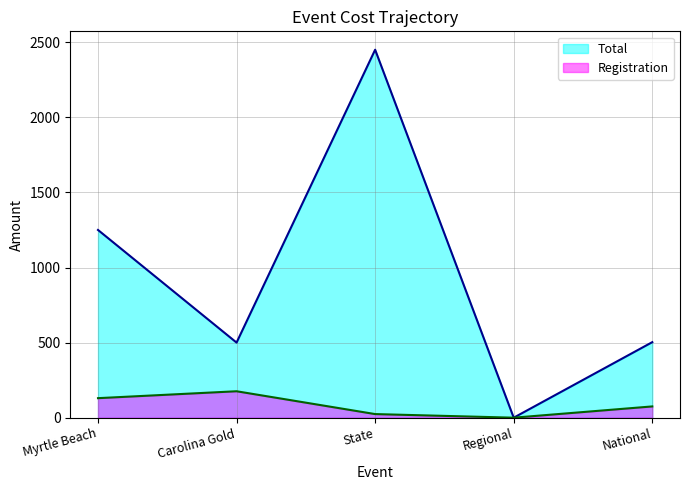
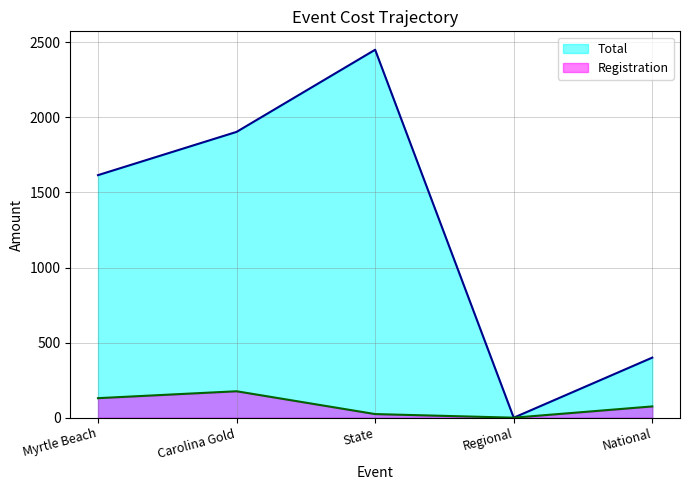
Total, Myrtle Beach: 1250 -> 1620
Total, Carolina Gold: 500 -> 1900
Total, National: 500 -> 400
